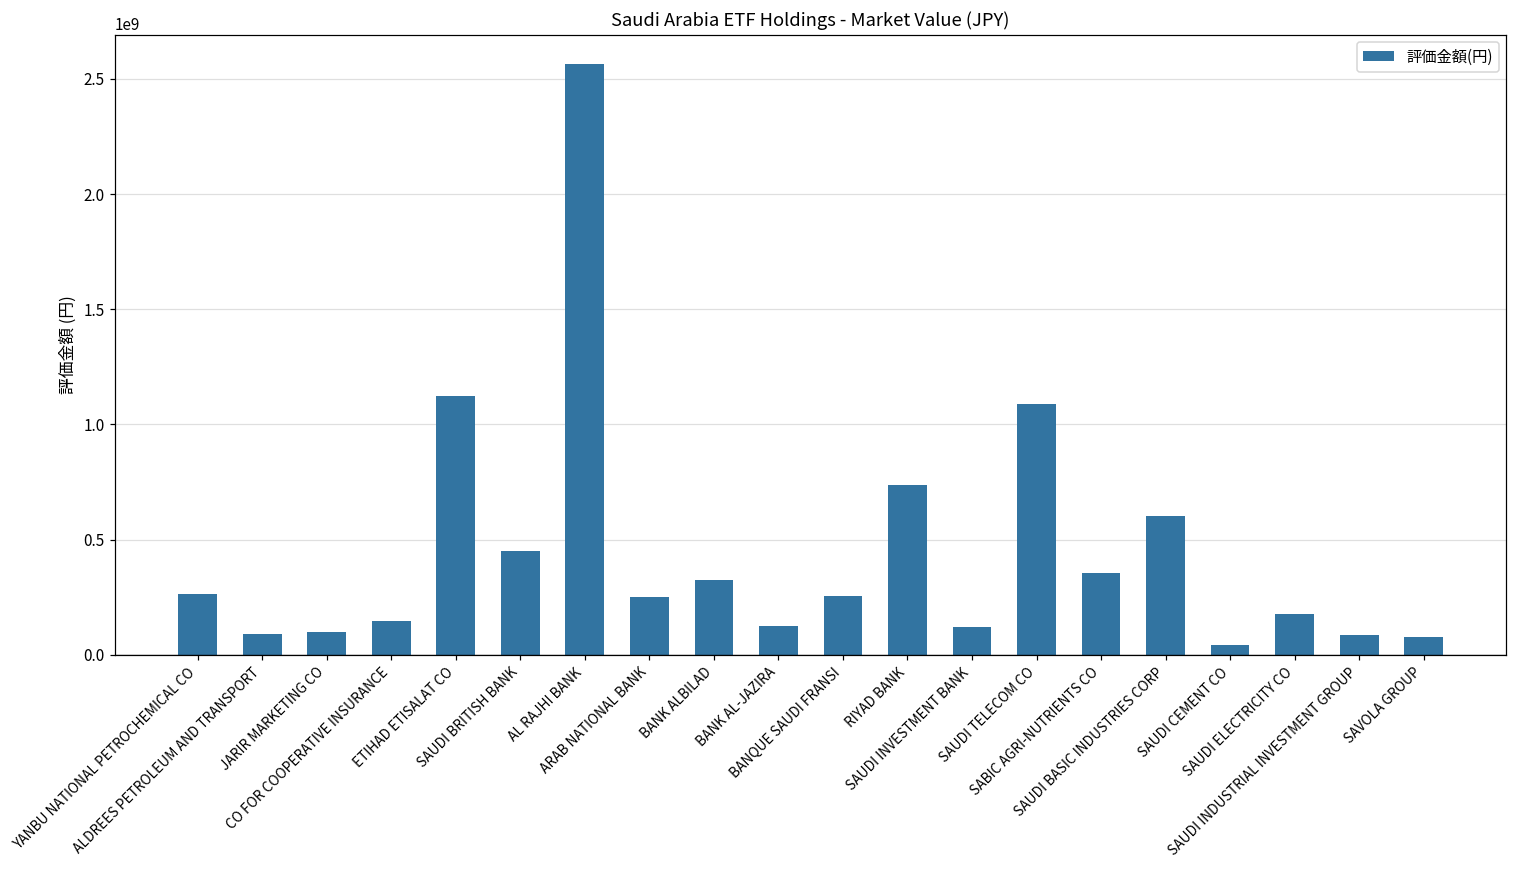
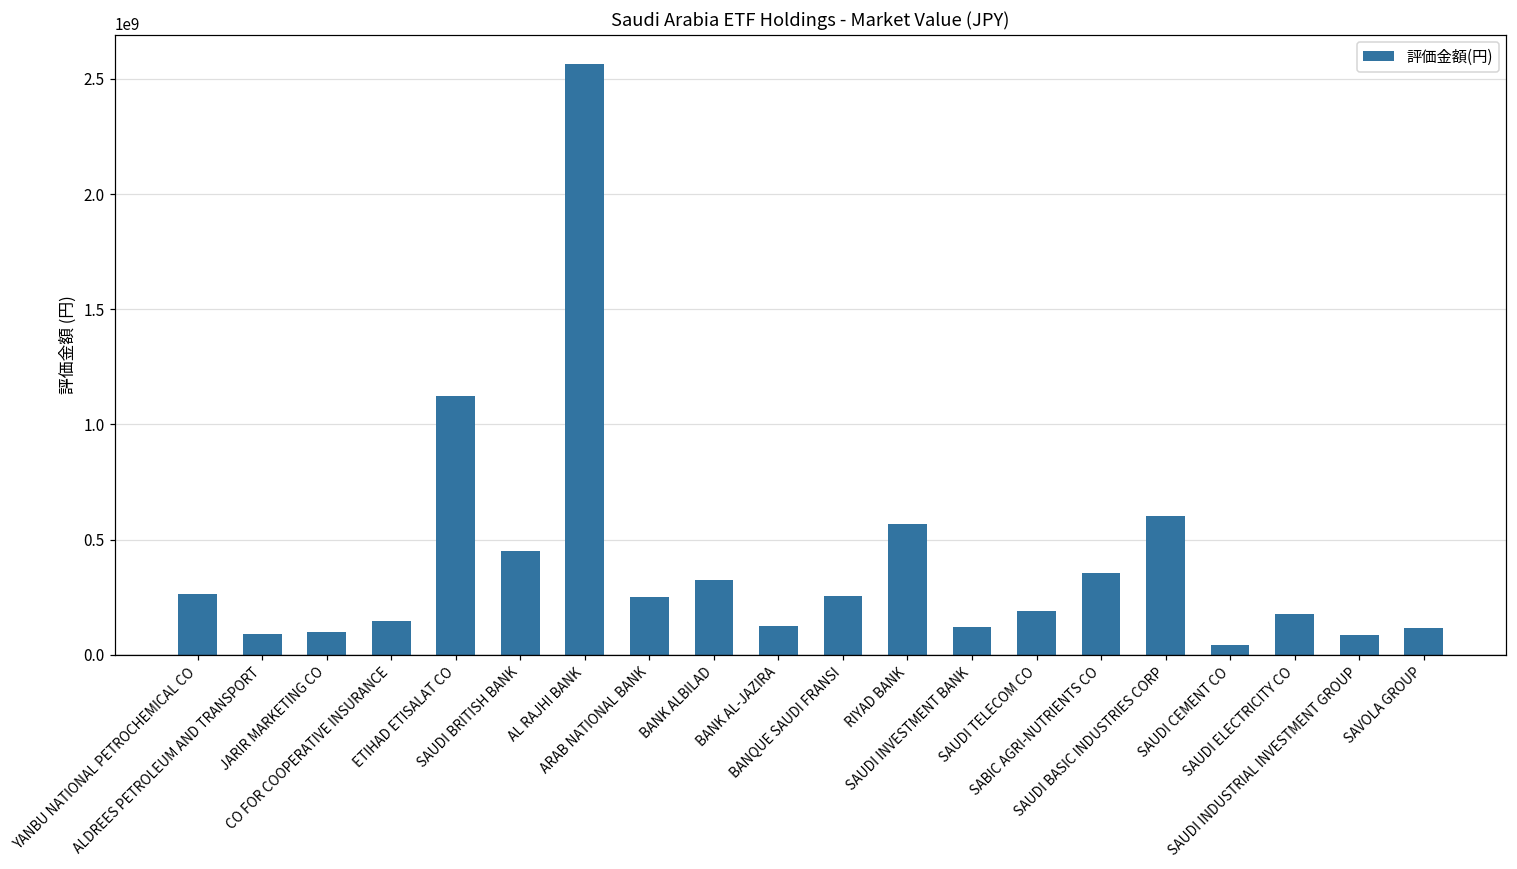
RIYAD BANK: 740000000 -> 570000000
SAUDI TELECOM CO: 1090000000 -> 190000000
SAVOLA GROUP: 80000000 -> 120000000
